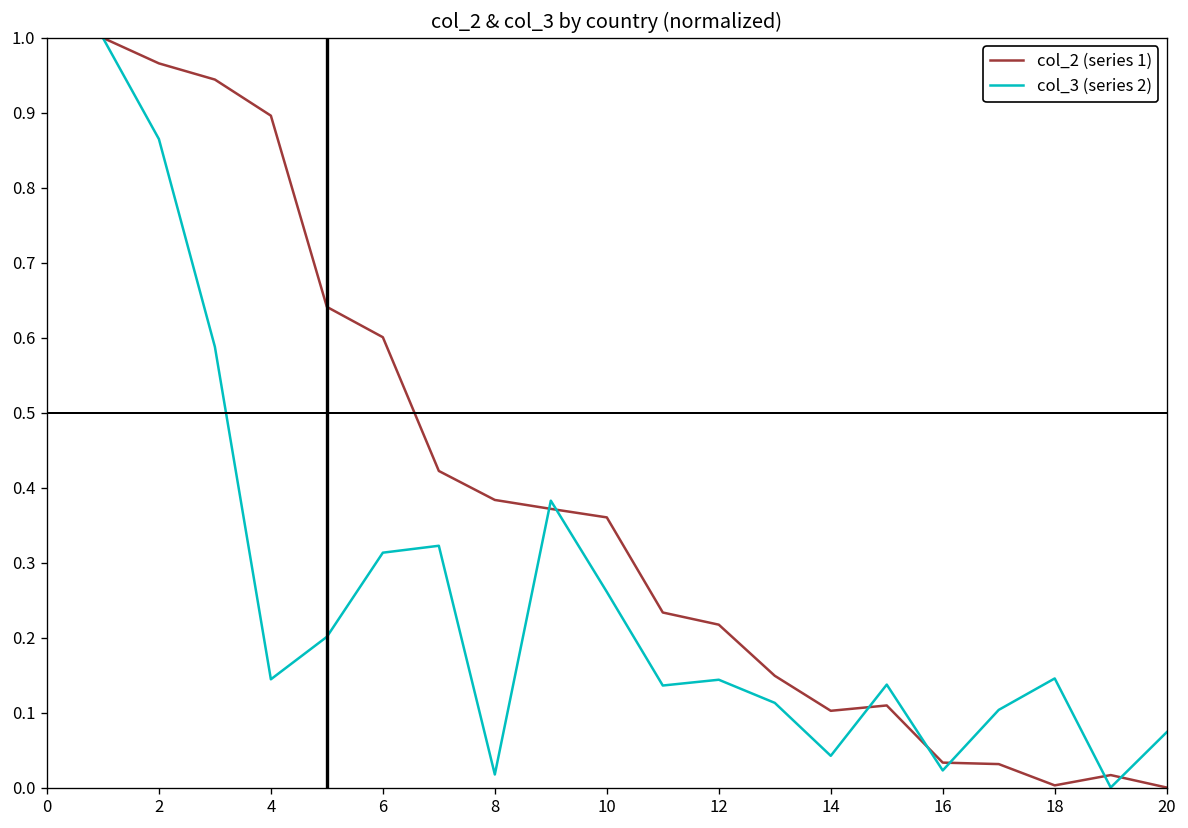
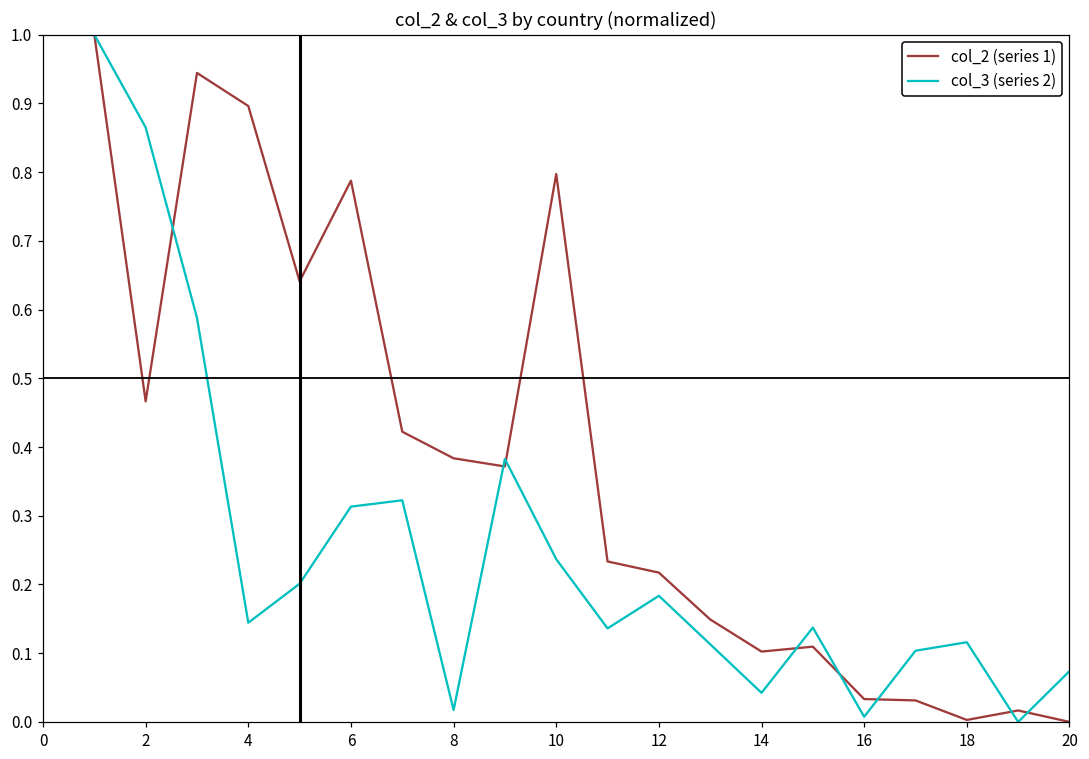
col_2 (series 1), 2: 0.97 -> 0.47
col_2 (series 1), 6: 0.60 -> 0.79
col_2 (series 1), 10: 0.36 -> 0.80
col_3 (series 2), 10: 0.26 -> 0.24
col_3 (series 2), 12: 0.14 -> 0.18
col_3 (series 2), 16: 0.02 -> 0.01
col_3 (series 2), 18: 0.15 -> 0.12
